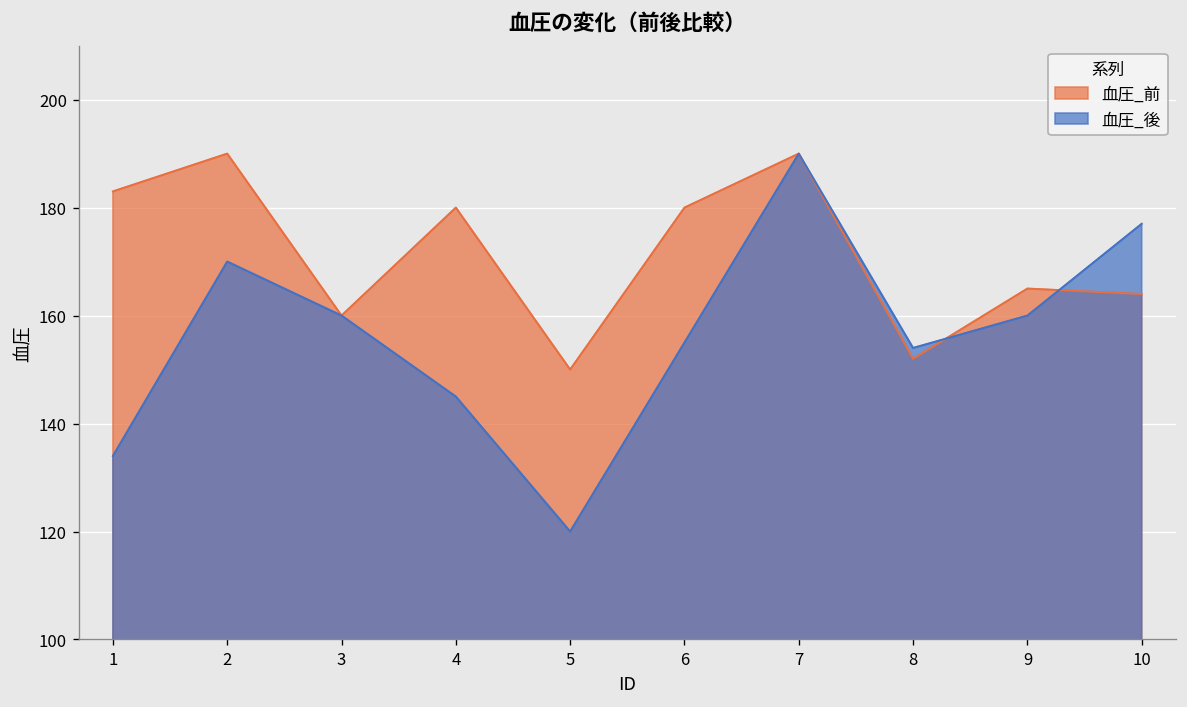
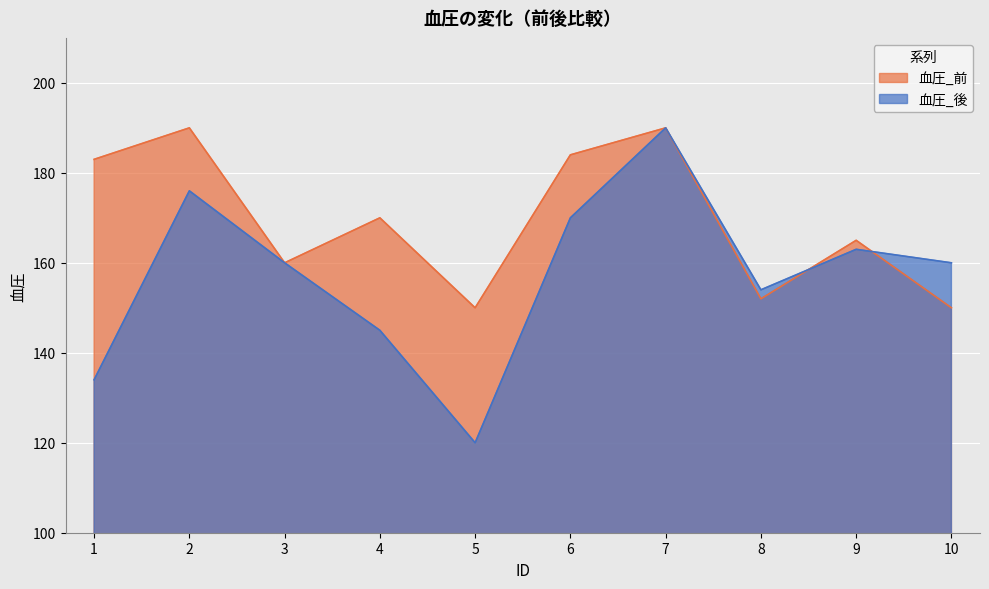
血圧_後, 2: 170 -> 176
血圧_前, 4: 180 -> 170
血圧_前, 6: 180 -> 184
血圧_後, 6: 155 -> 170
血圧_後, 9: 160 -> 163
血圧_前, 10: 164 -> 150
血圧_後, 10: 177 -> 160
